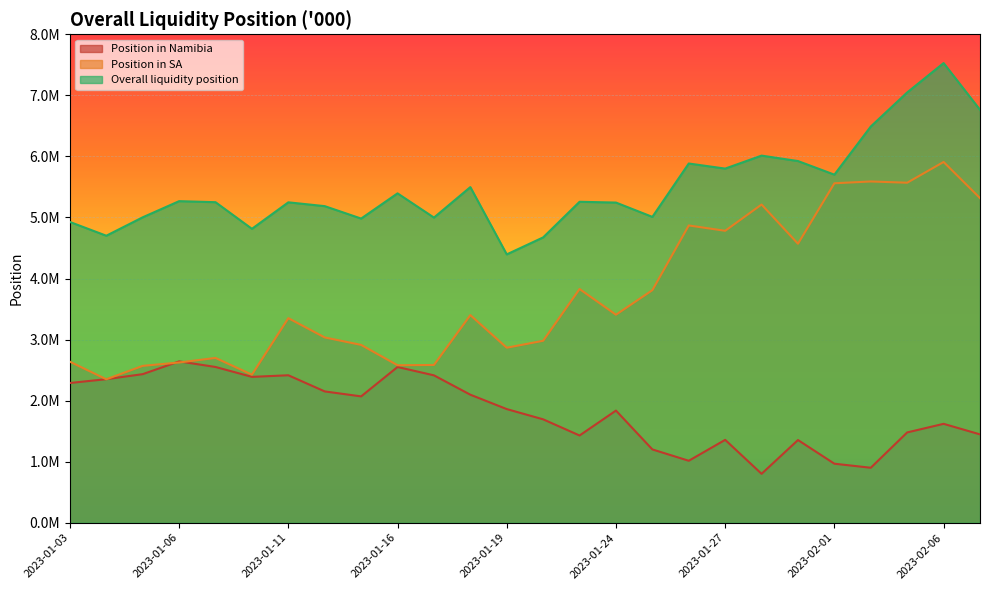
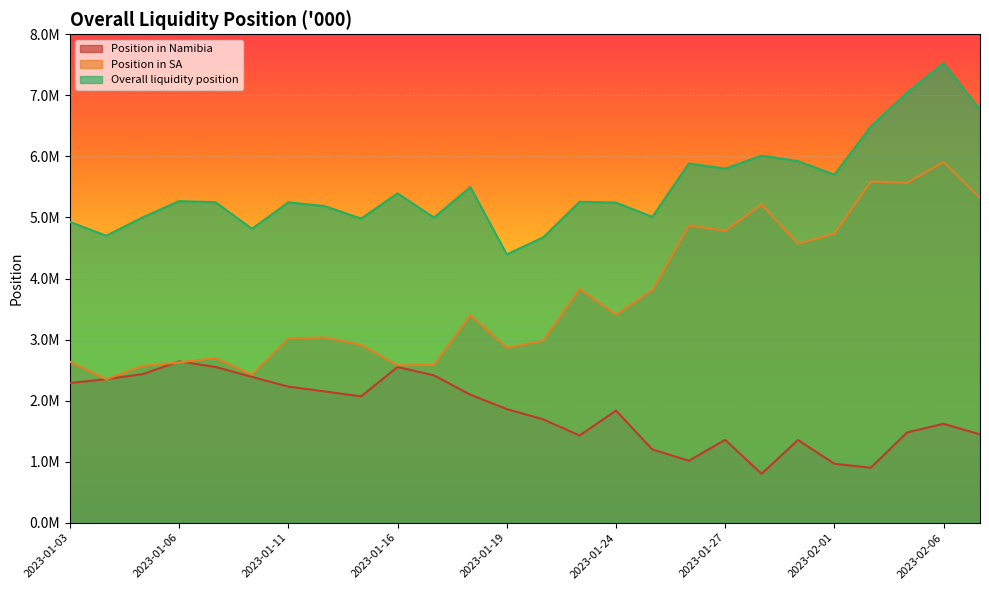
Position in Namibia, 2023-01-11: 2400000 -> 2200000
Position in SA, 2023-01-11: 3400000 -> 3000000
Position in SA, 2023-02-01: 5600000 -> 4700000
